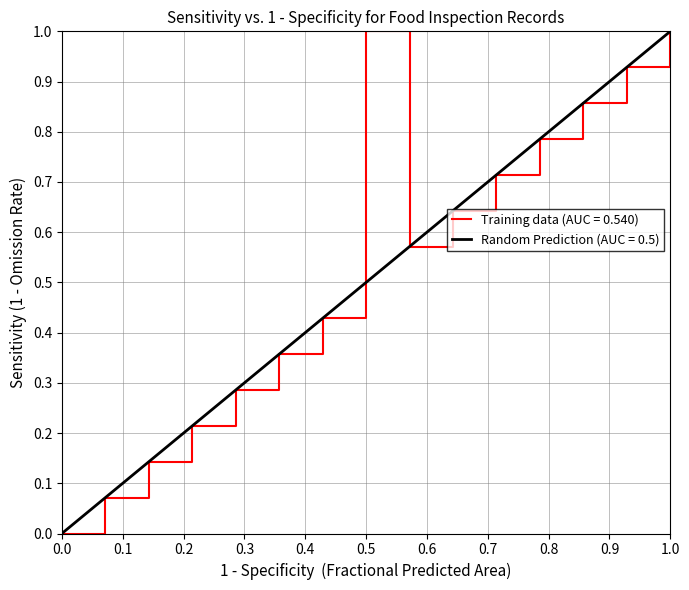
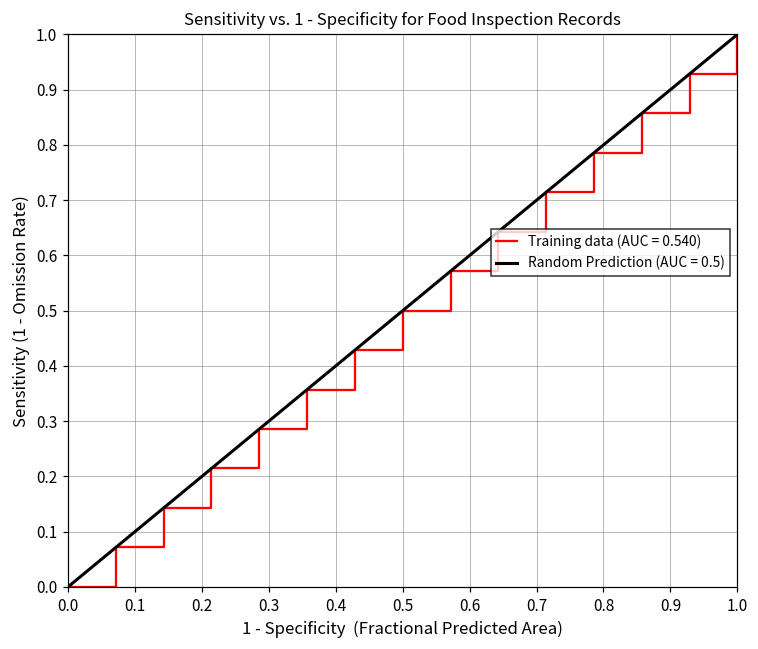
Training data (AUC = 0.540), 0.5: 1.00 -> 0.50
